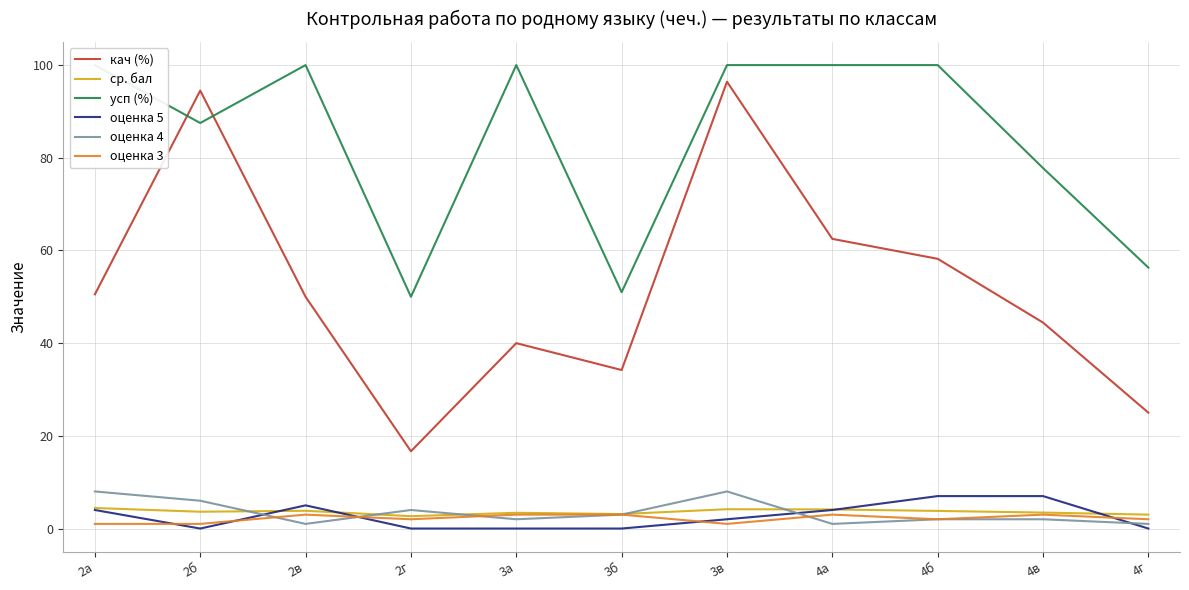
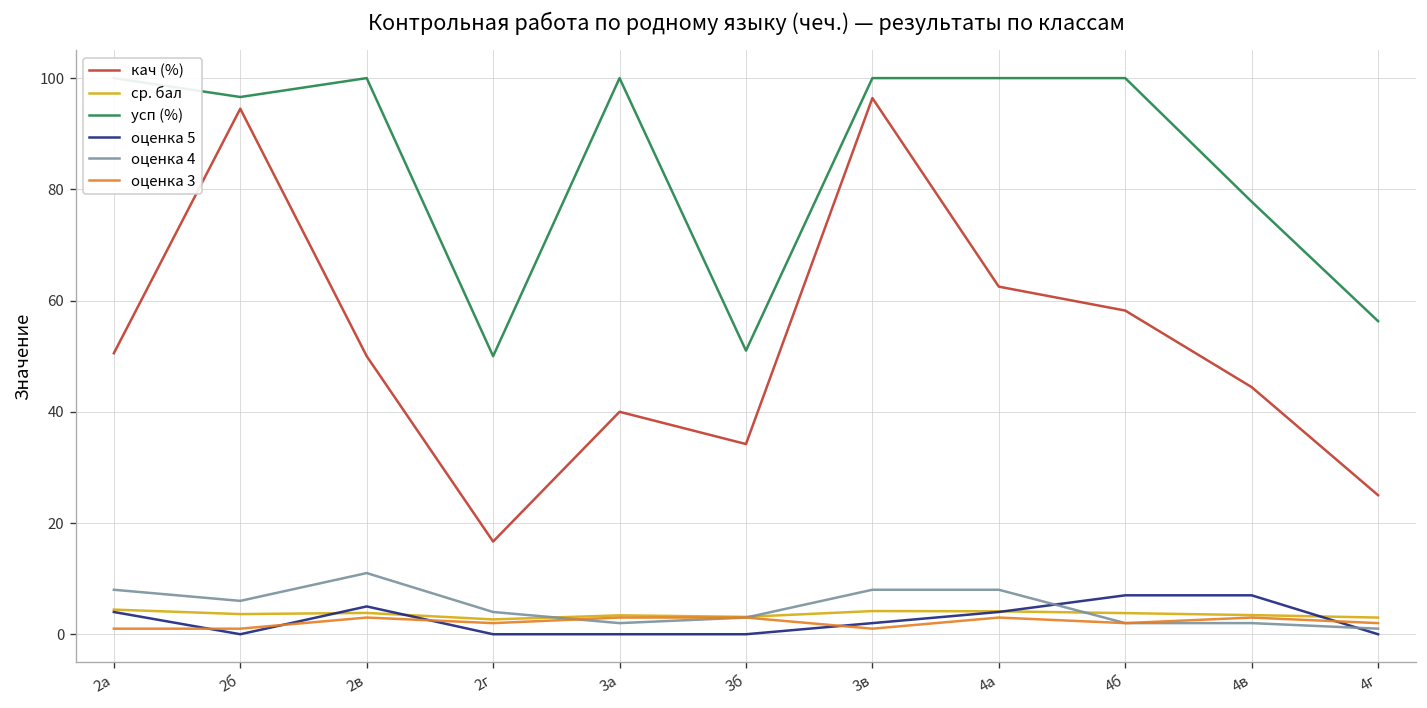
усп (%), 2б: 88 -> 97
оценка 4, 2в: 1 -> 11
оценка 4, 4а: 1 -> 8
